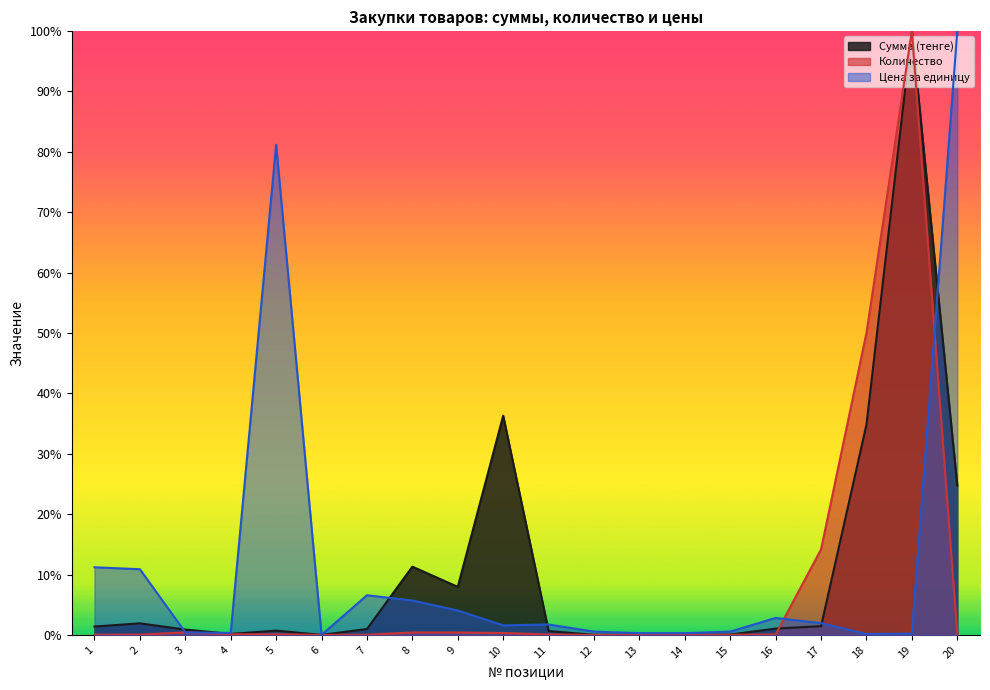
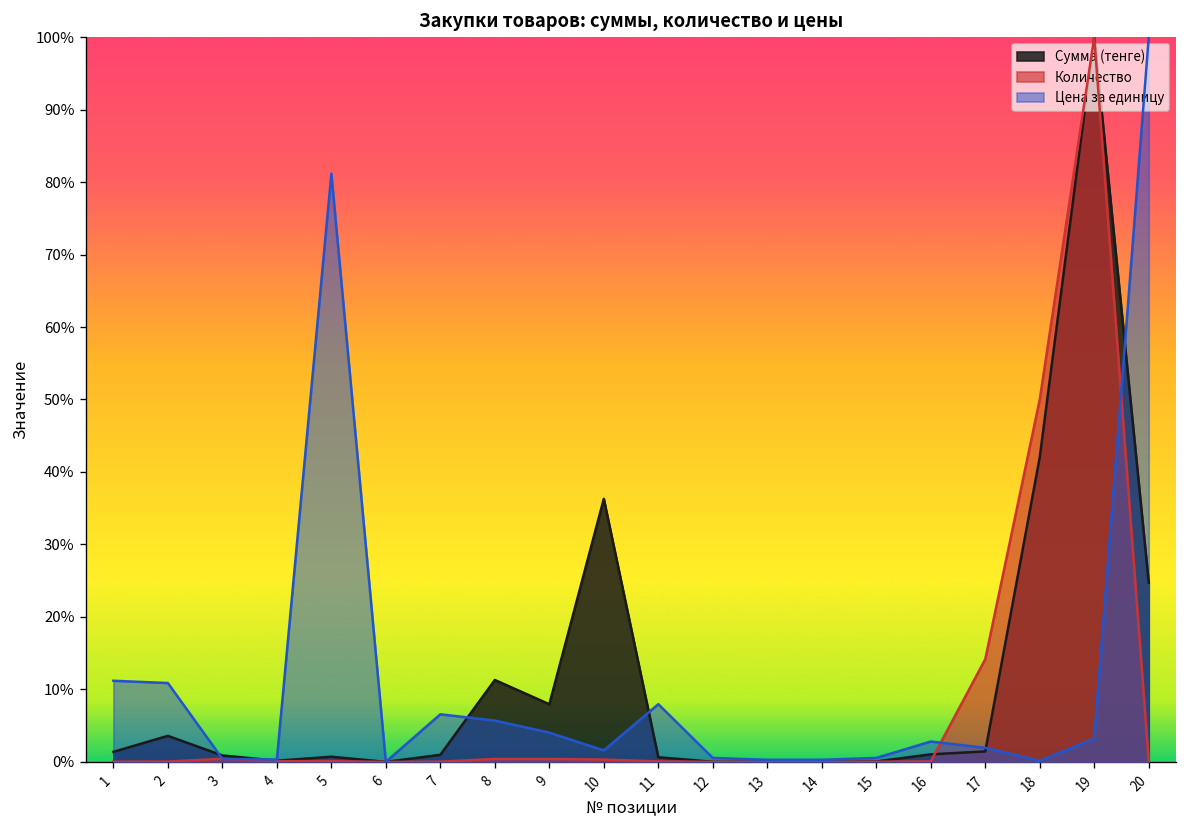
Сумма (тенге), 2: 2% -> 4%
Цена за единицу, 11: 2% -> 8%
Сумма (тенге), 18: 35% -> 42%
Цена за единицу, 19: 0% -> 3%
